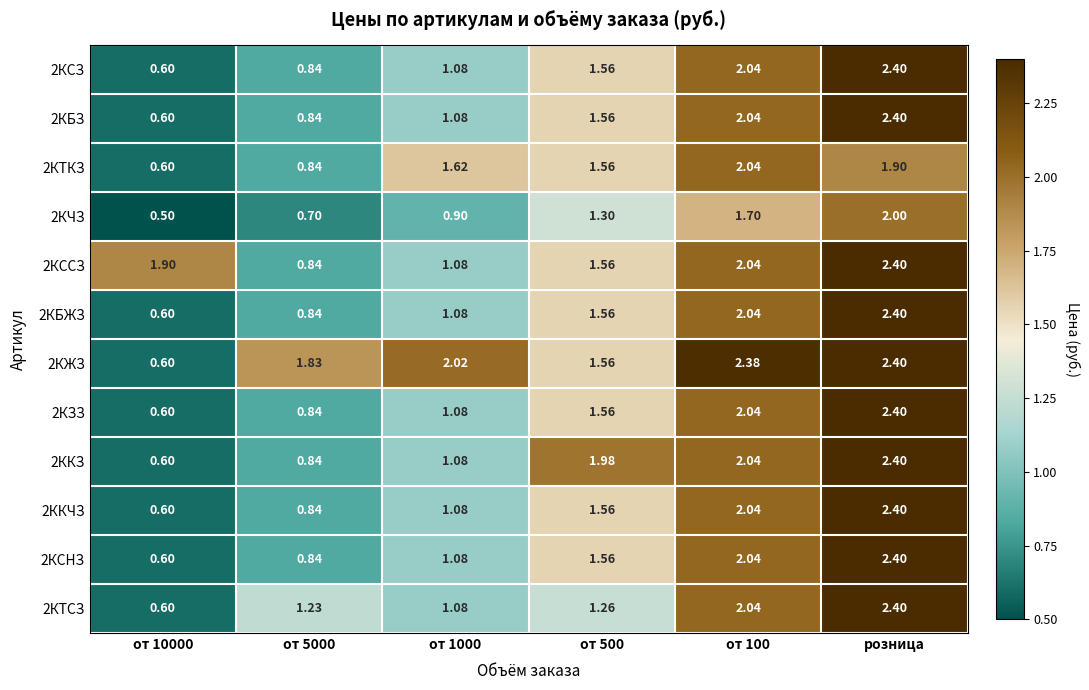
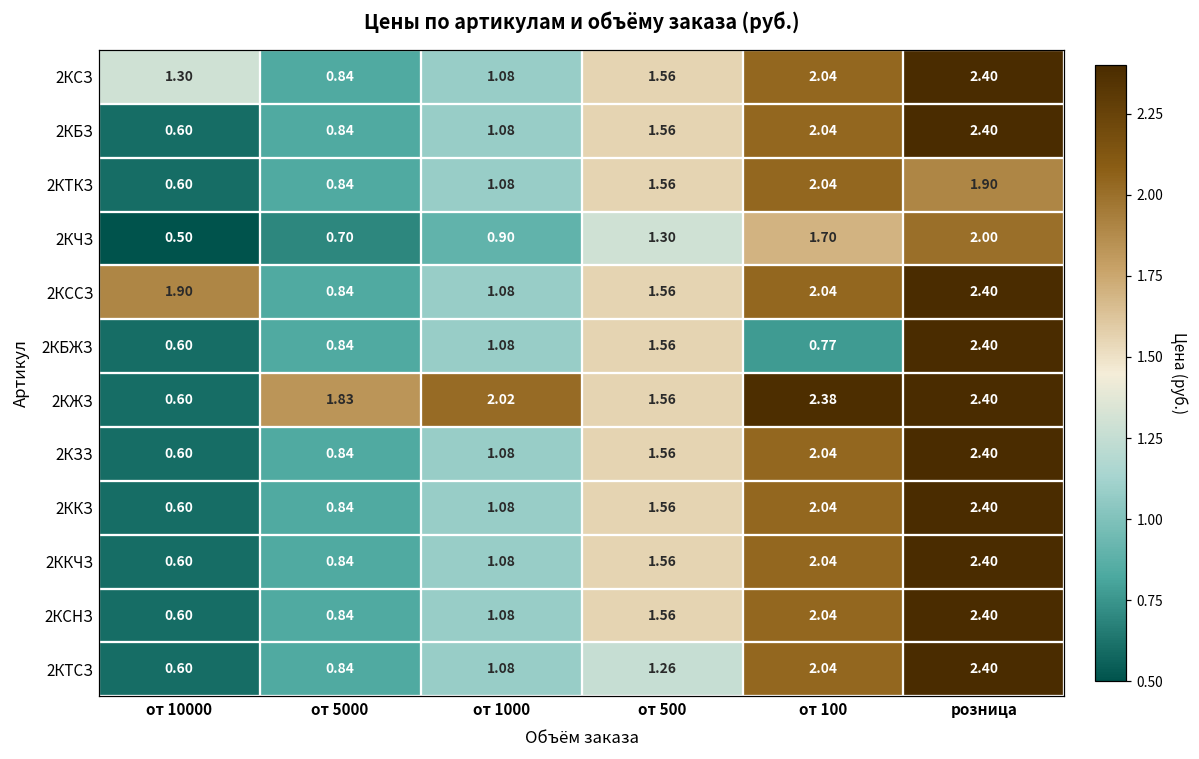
2КСЗ, от 10000: 0.60 -> 1.30
2КТКЗ, от 1000: 1.62 -> 1.08
2КБЖЗ, от 100: 2.04 -> 0.77
2ККЗ, от 500: 1.98 -> 1.56
2КТСЗ, от 5000: 1.23 -> 0.84
